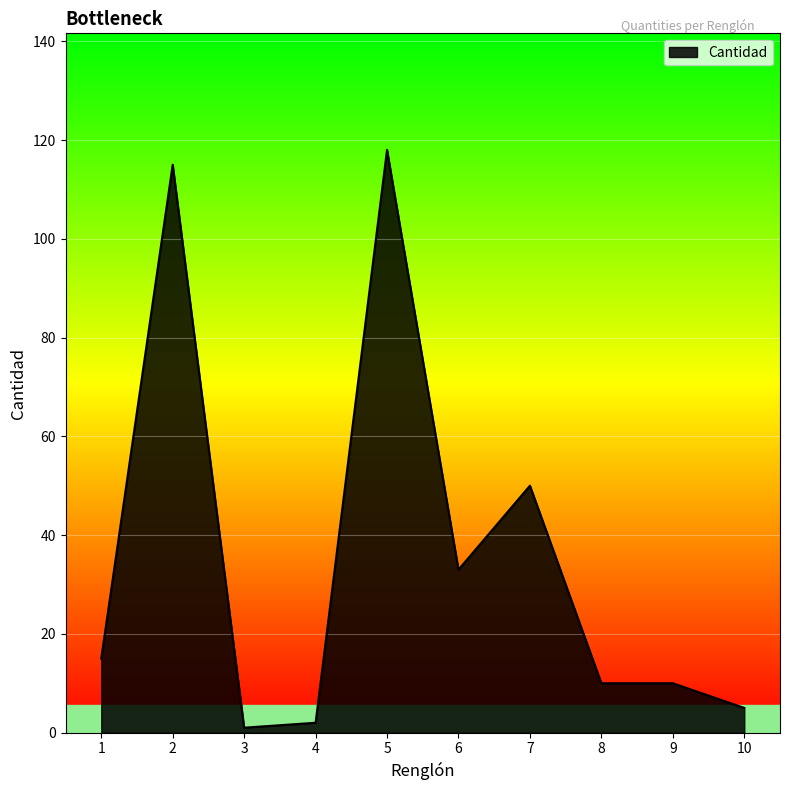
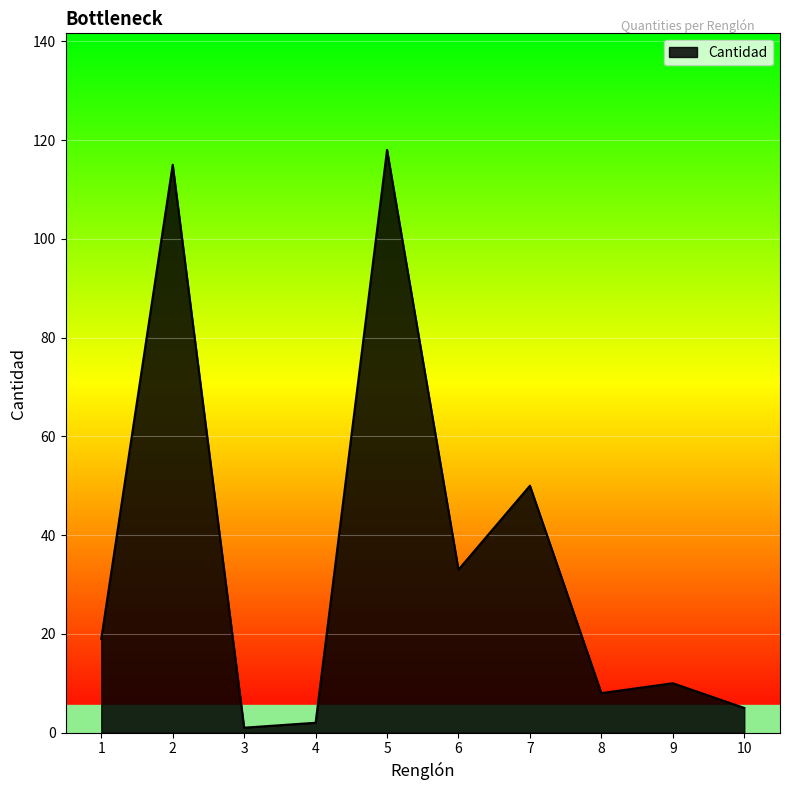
1: 15 -> 19
8: 10 -> 8
